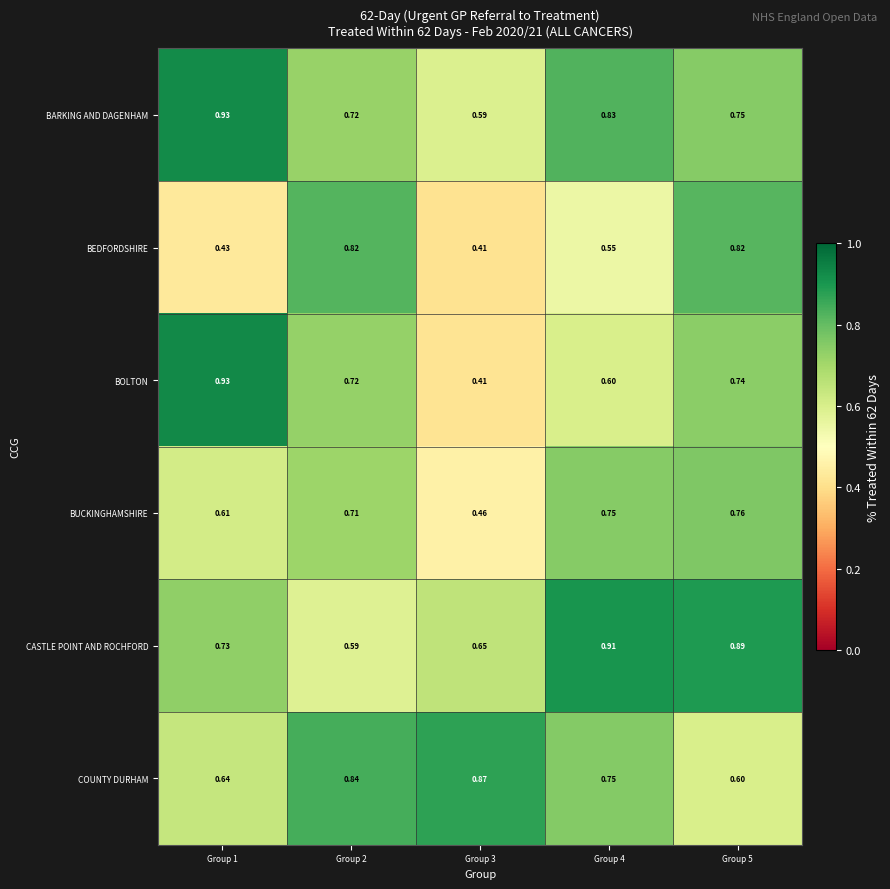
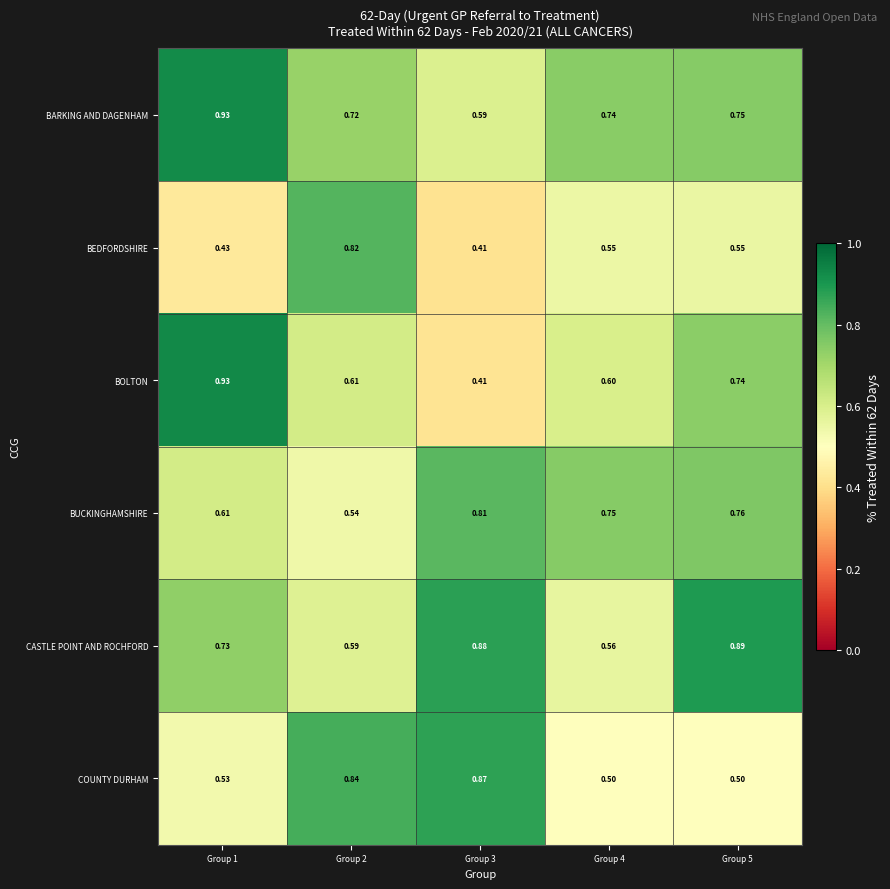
BARKING AND DAGENHAM, Group 4: 0.83 -> 0.74
BEDFORDSHIRE, Group 5: 0.82 -> 0.55
BOLTON, Group 2: 0.72 -> 0.61
BUCKINGHAMSHIRE, Group 2: 0.71 -> 0.54
BUCKINGHAMSHIRE, Group 3: 0.46 -> 0.81
CASTLE POINT AND ROCHFORD, Group 3: 0.65 -> 0.88
CASTLE POINT AND ROCHFORD, Group 4: 0.91 -> 0.56
COUNTY DURHAM, Group 1: 0.64 -> 0.53
COUNTY DURHAM, Group 4: 0.75 -> 0.50
COUNTY DURHAM, Group 5: 0.60 -> 0.50
